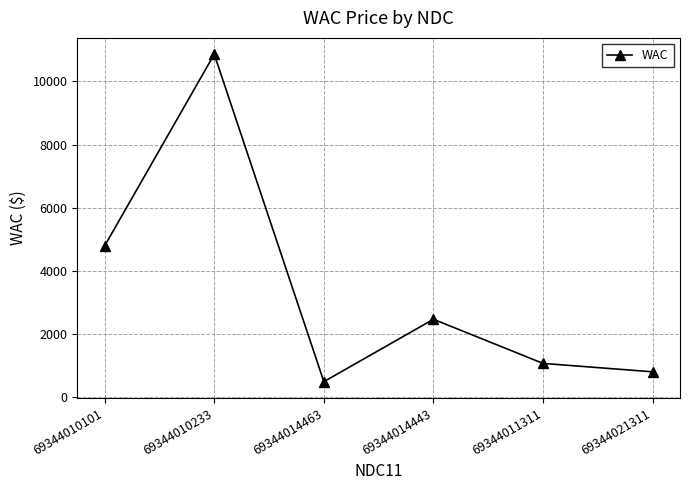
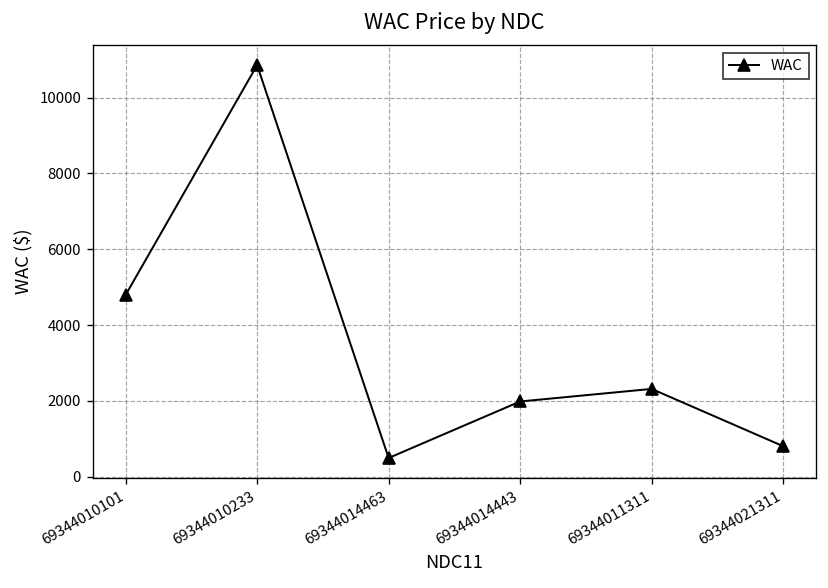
69344014443: 2500 -> 2000
69344011311: 1100 -> 2300
